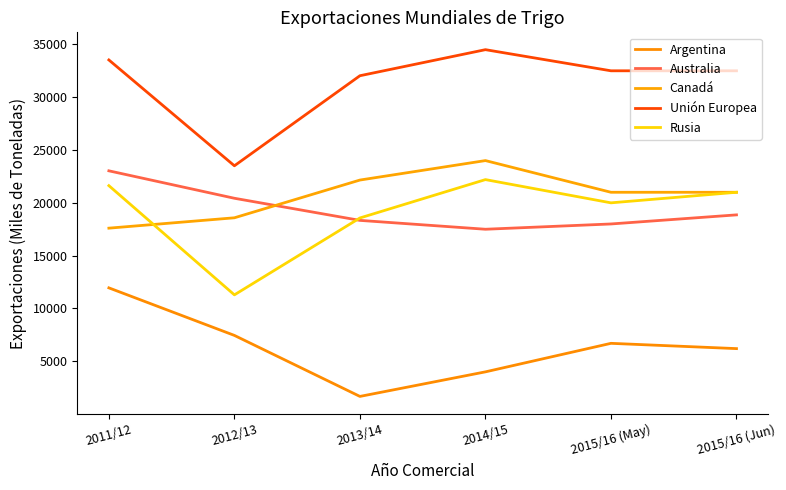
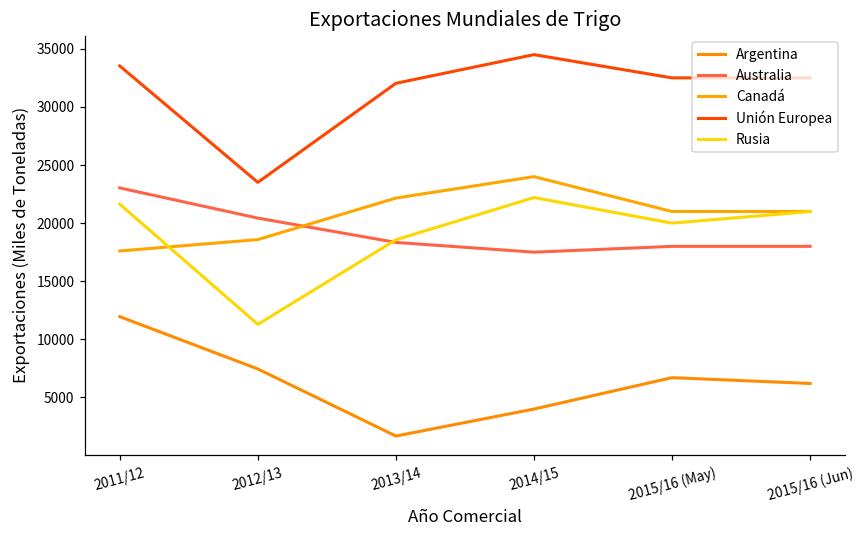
Australia, 2015/16 (Jun): 18900 -> 18000
